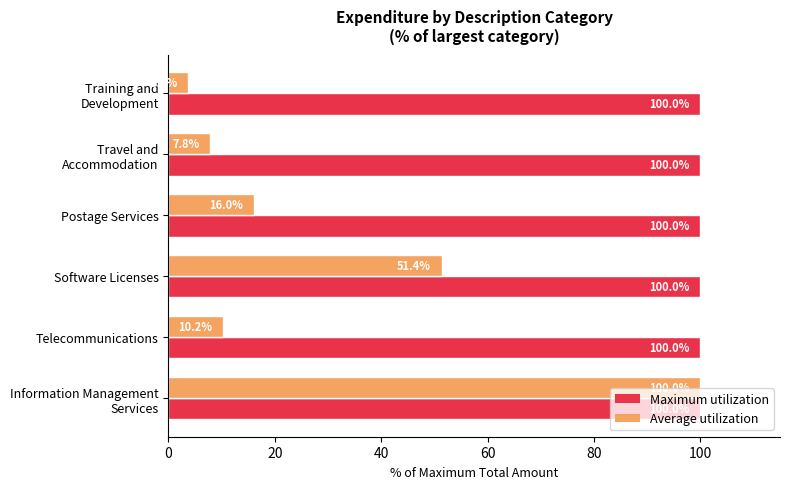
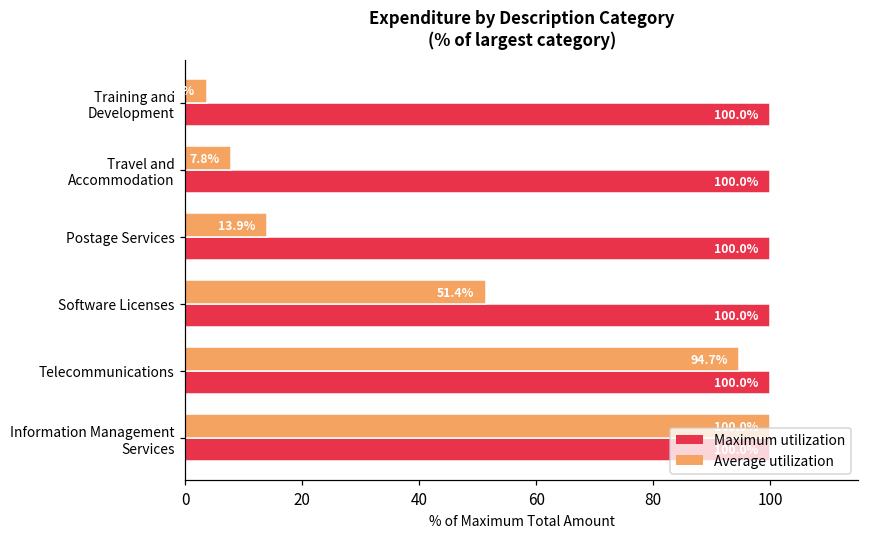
Average utilization, Postage Services: 16.0% -> 13.9%
Average utilization, Telecommunications: 10.2% -> 94.7%
